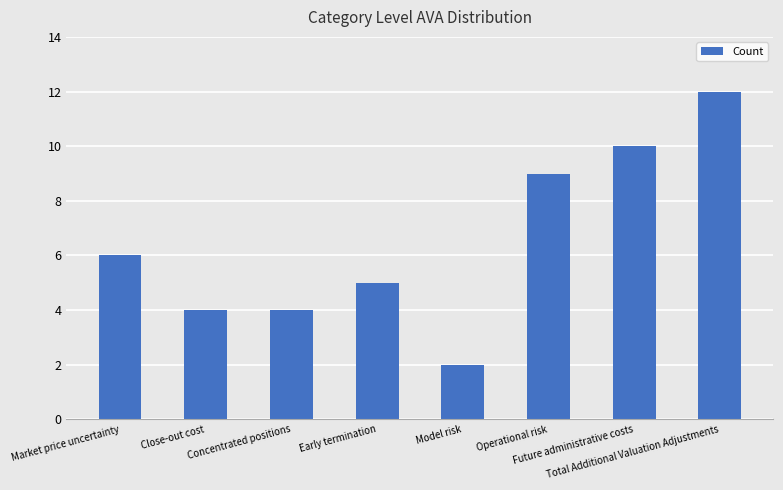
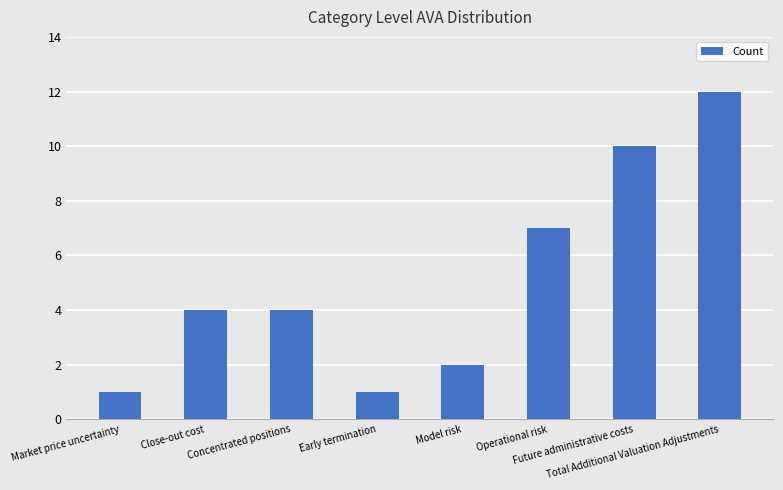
Market price uncertainty: 6 -> 1
Early termination: 5 -> 1
Operational risk: 9 -> 7
